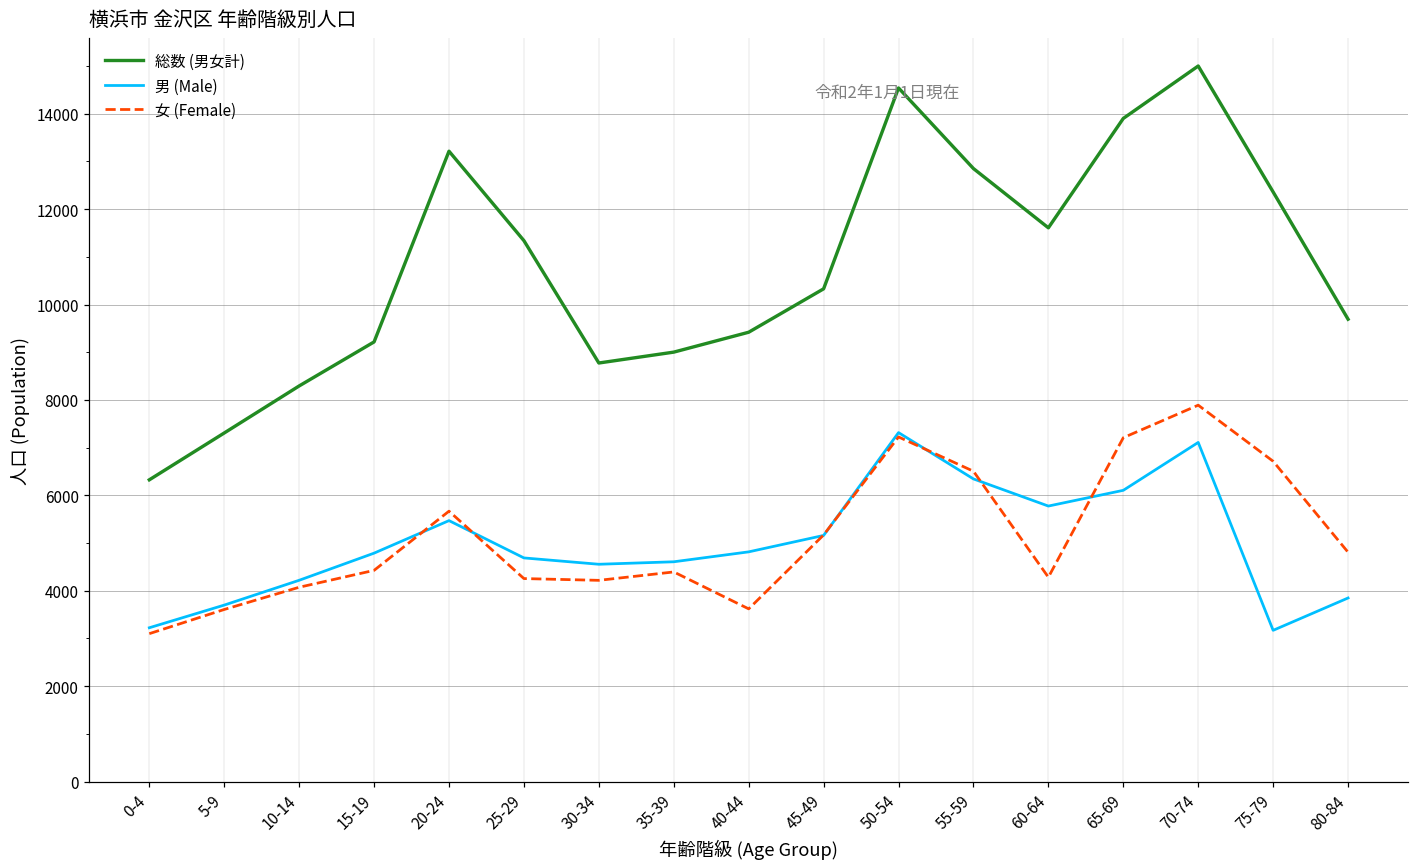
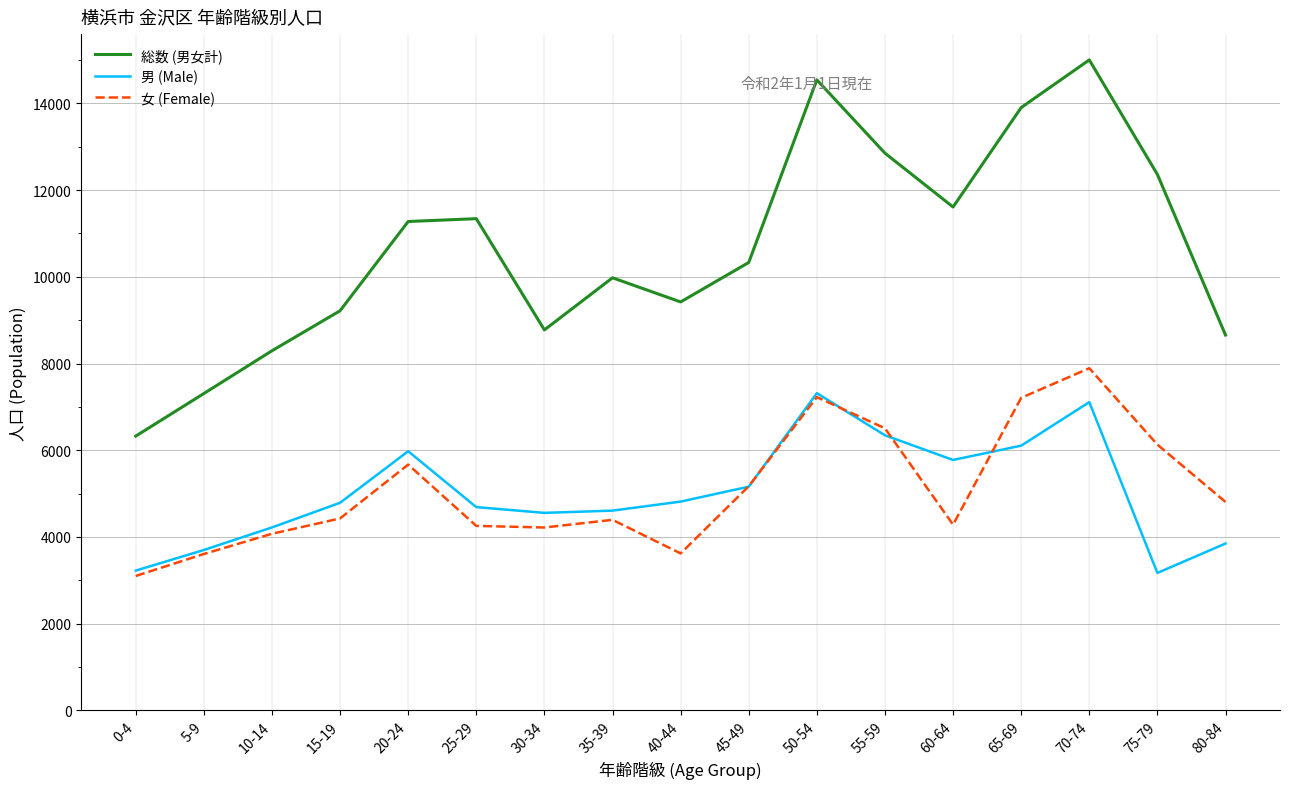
総数 (男女計), 20-24: 13200 -> 11300
男 (Male), 20-24: 5500 -> 6000
総数 (男女計), 35-39: 9000 -> 10000
女 (Female), 75-79: 6700 -> 6100
総数 (男女計), 80-84: 9700 -> 8700
